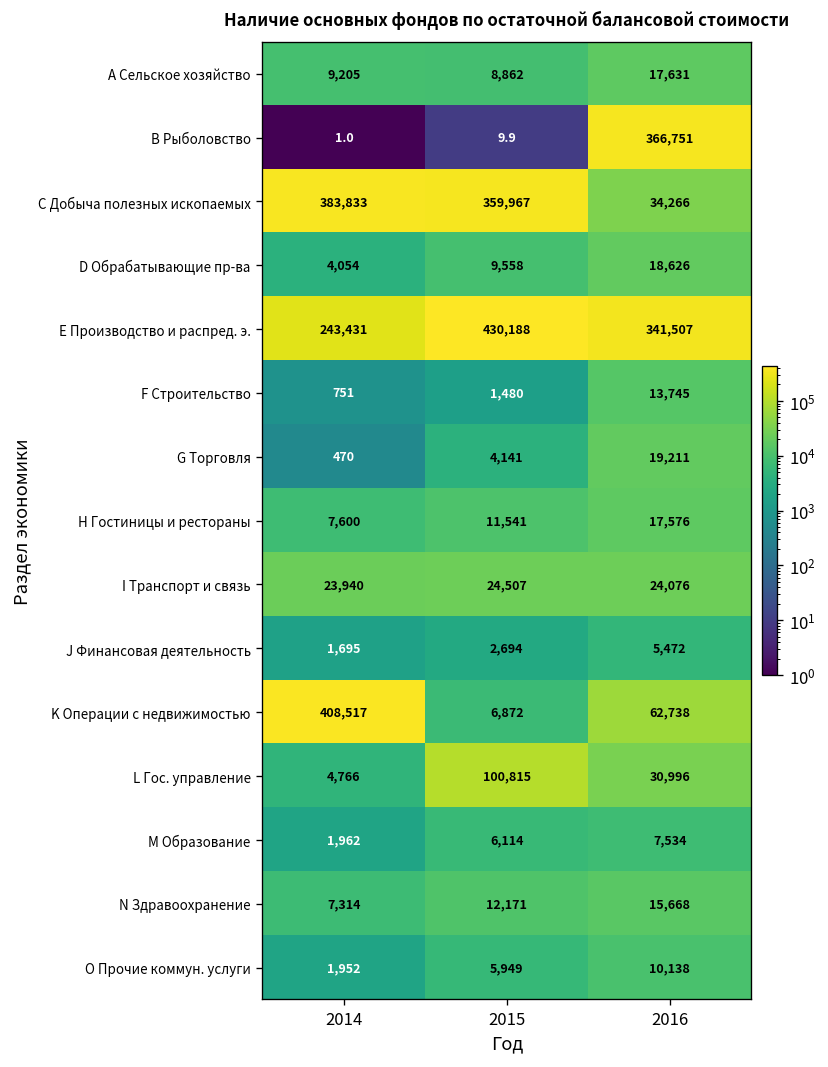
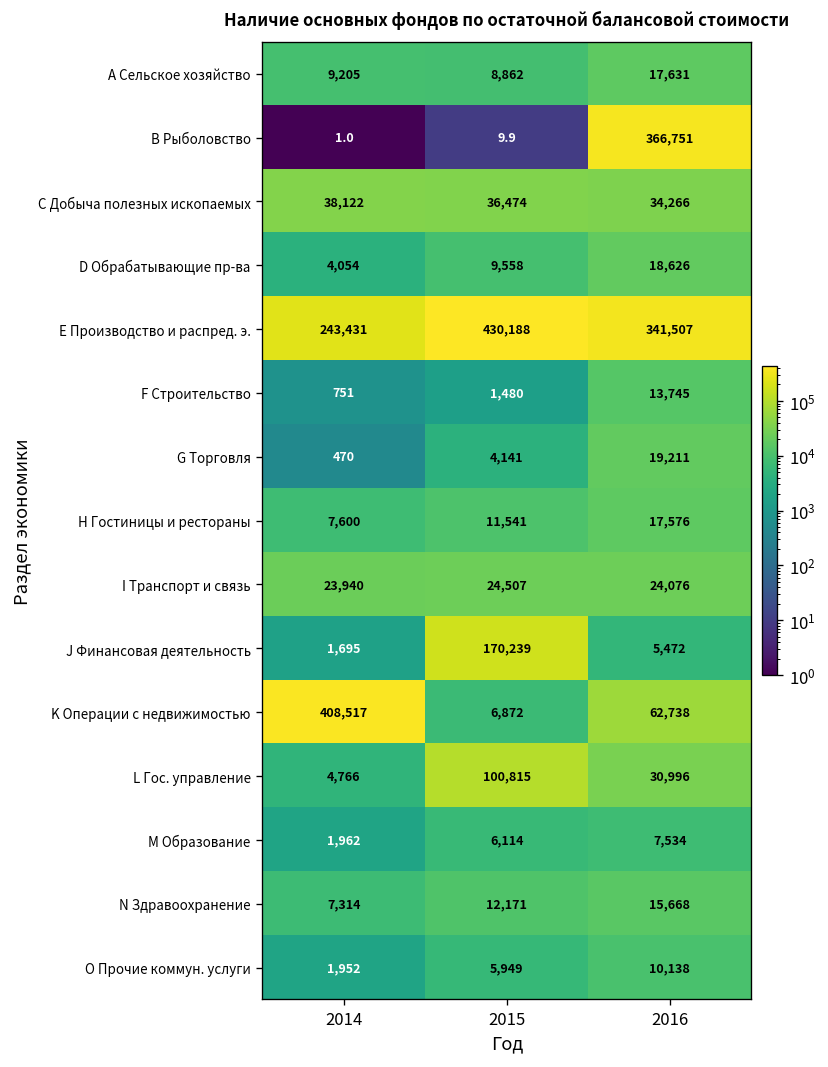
С Добыча полезных ископаемых, 2014: 383,833 -> 38,122
С Добыча полезных ископаемых, 2015: 359,967 -> 36,474
J Финансовая деятельность, 2015: 2,694 -> 170,239
